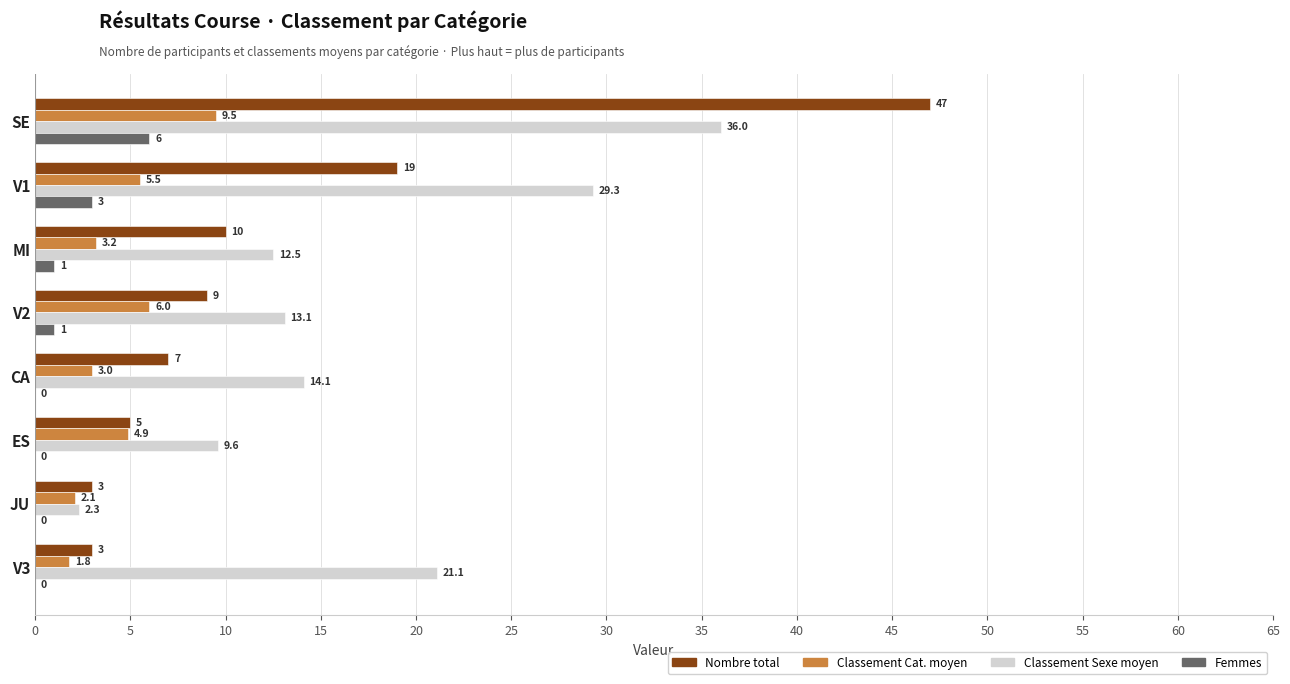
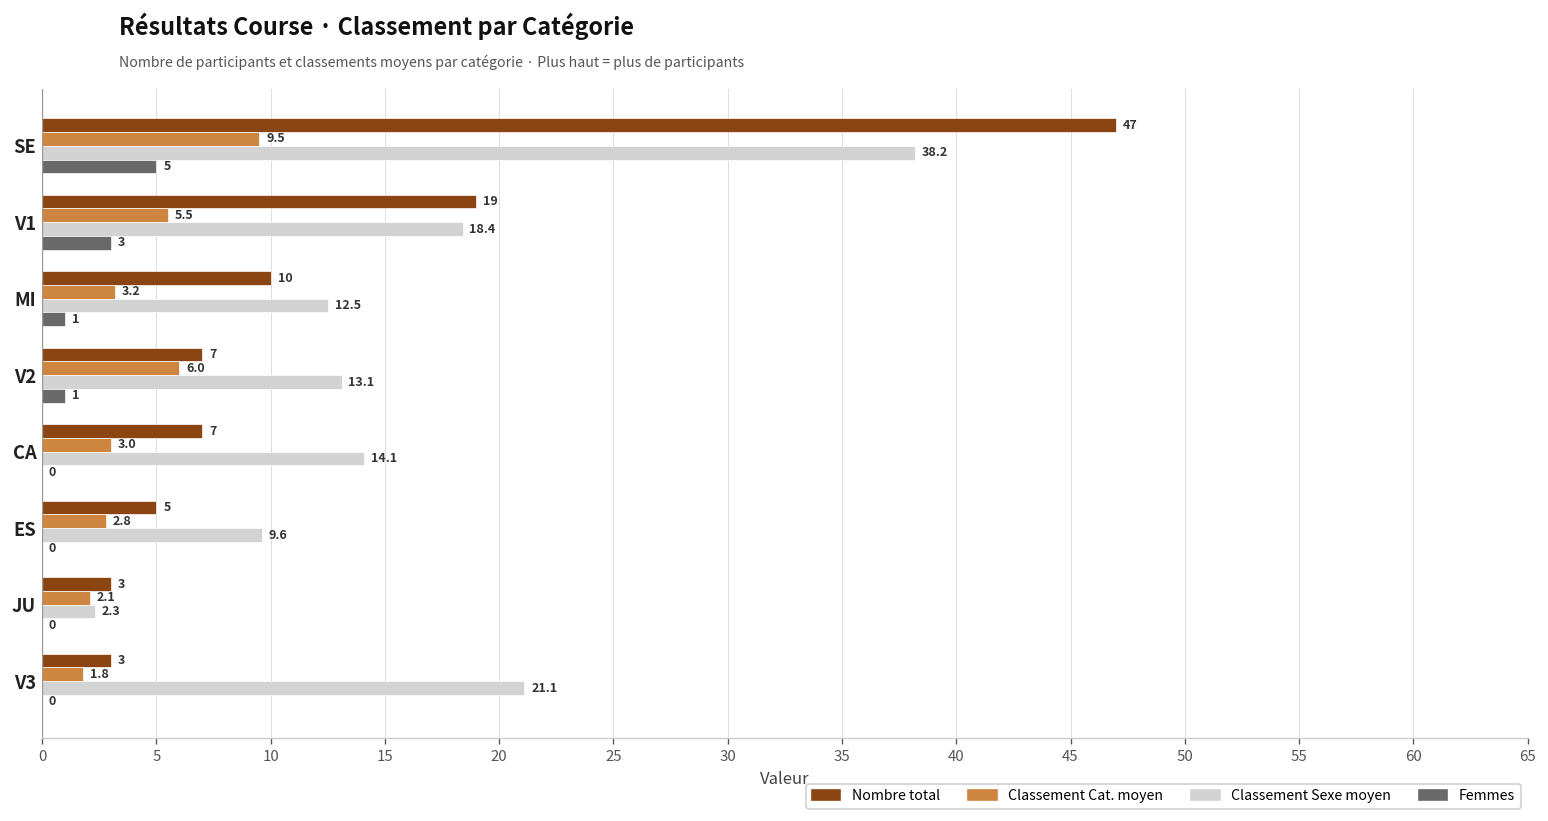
Classement Sexe moyen, SE: 36.0 -> 38.2
Femmes, SE: 6 -> 5
Classement Sexe moyen, V1: 29.3 -> 18.4
Nombre total, V2: 9 -> 7
Classement Cat. moyen, ES: 4.9 -> 2.8
